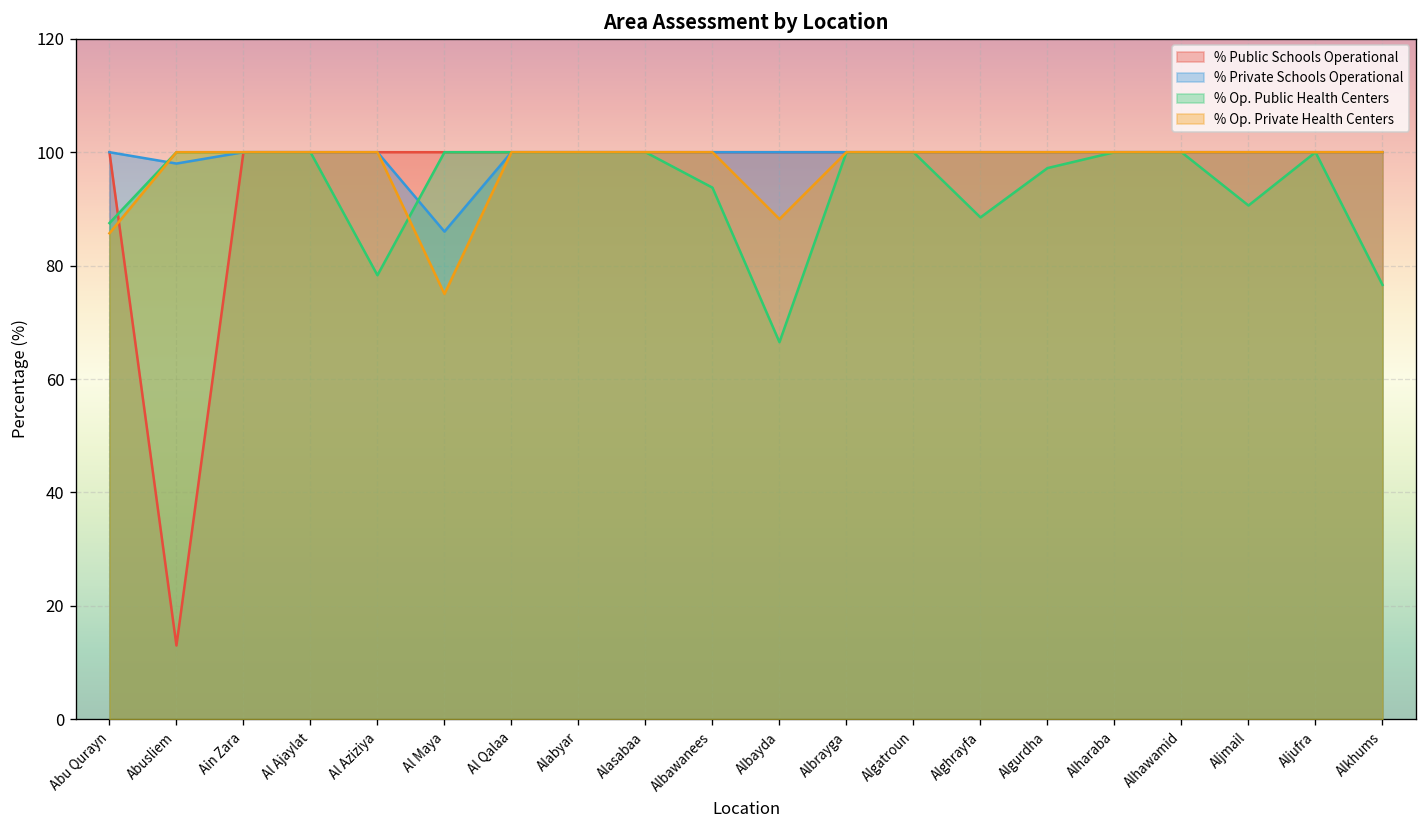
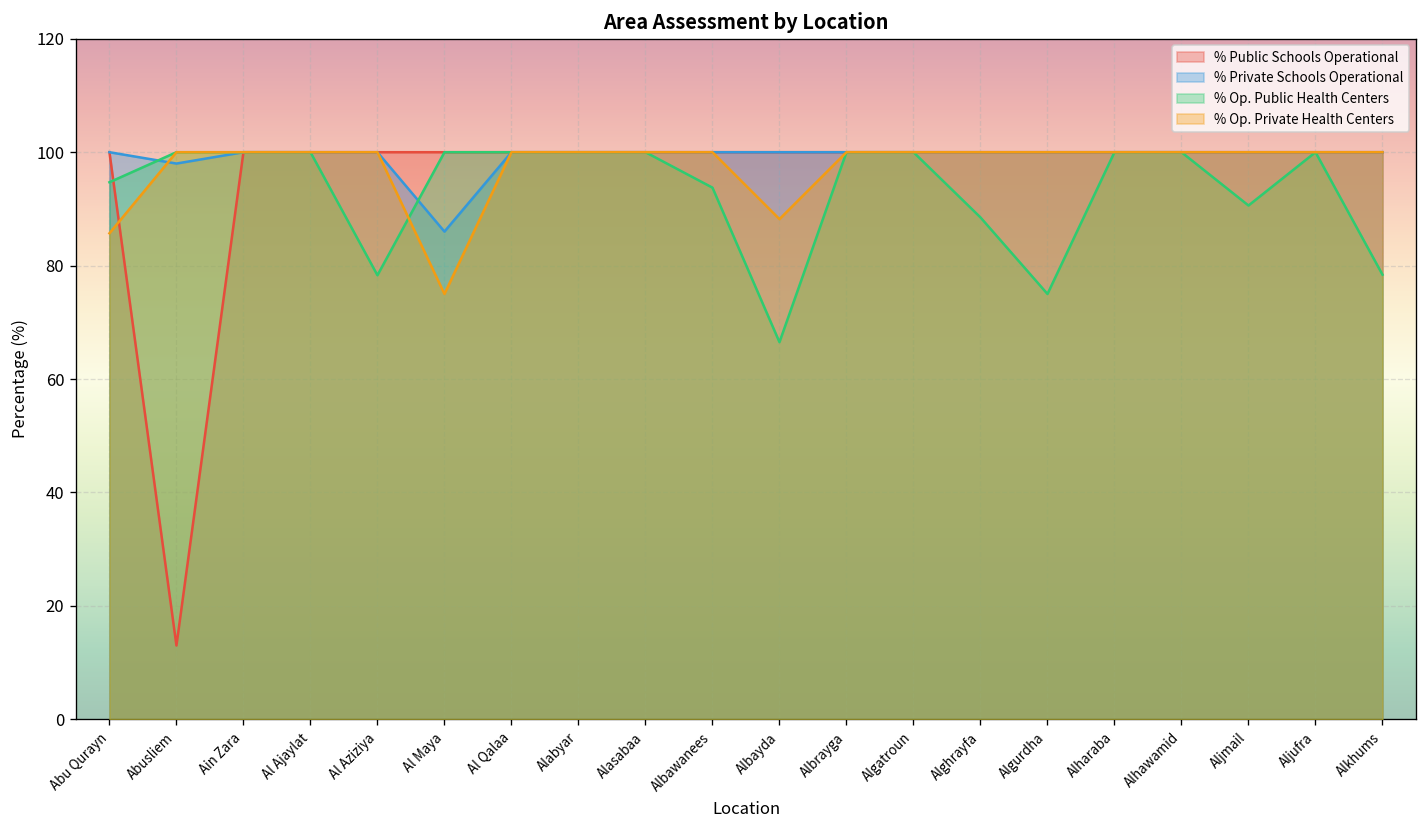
% Op. Public Health Centers, Abu Qurayn: 88 -> 95
% Op. Public Health Centers, Algurdha: 97 -> 75
% Op. Public Health Centers, Alkhums: 77 -> 78
